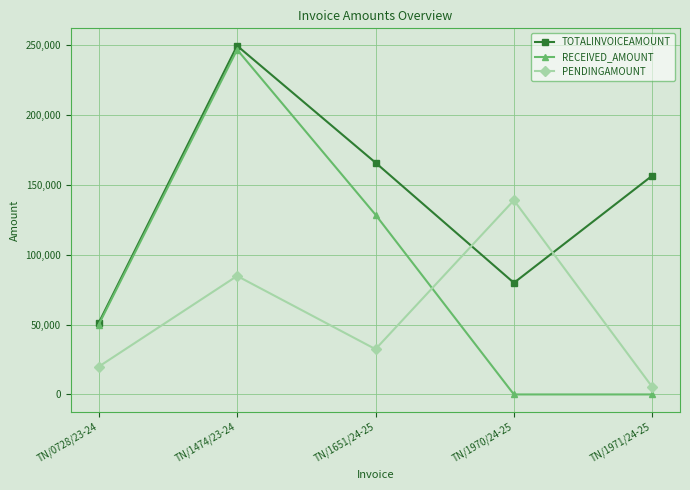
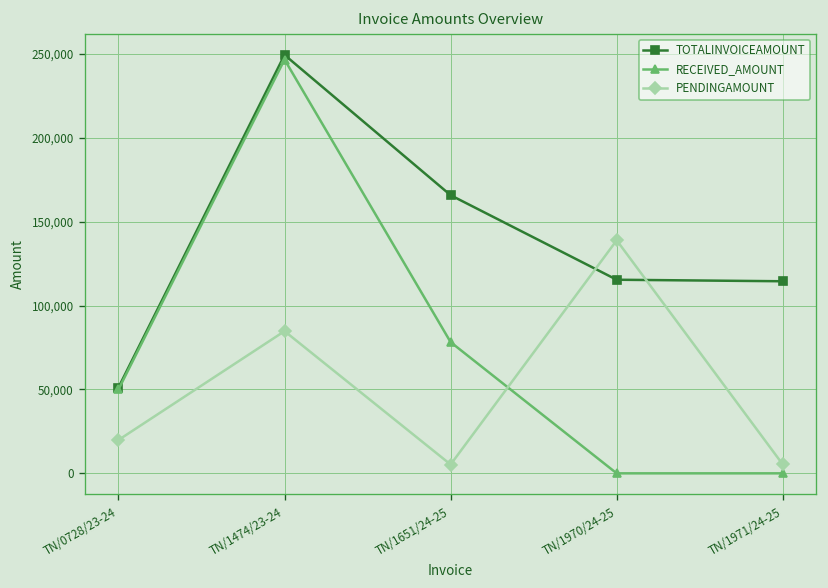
RECEIVED_AMOUNT, TN/1651/24-25: 129,000 -> 78,000
PENDINGAMOUNT, TN/1651/24-25: 32,000 -> 5,000
TOTALINVOICEAMOUNT, TN/1970/24-25: 80,000 -> 115,000
TOTALINVOICEAMOUNT, TN/1971/24-25: 157,000 -> 114,000
